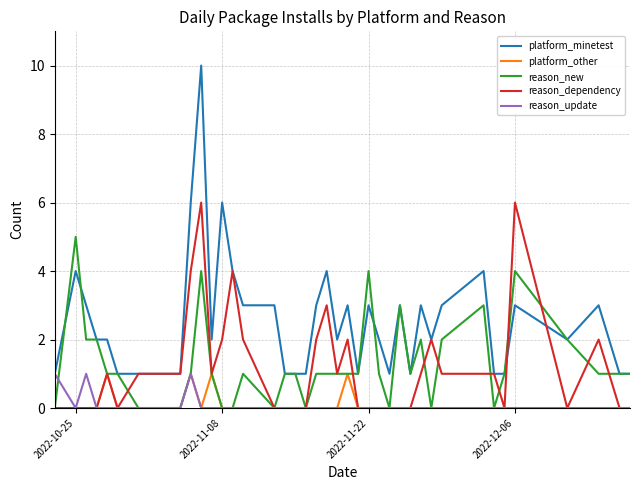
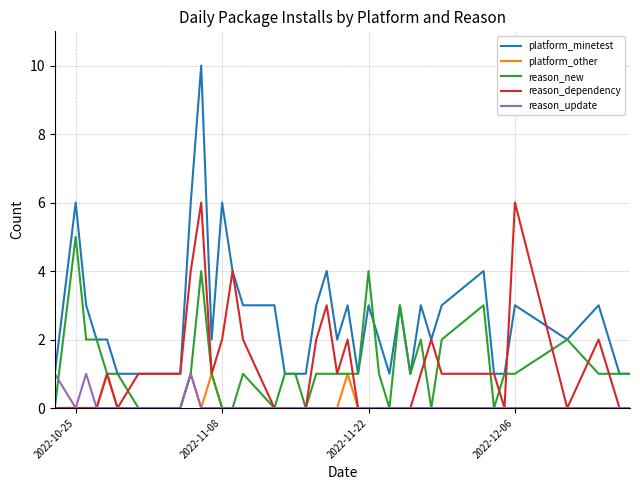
platform_minetest, 2022-10-25: 4 -> 6
reason_new, 2022-12-06: 4 -> 1
